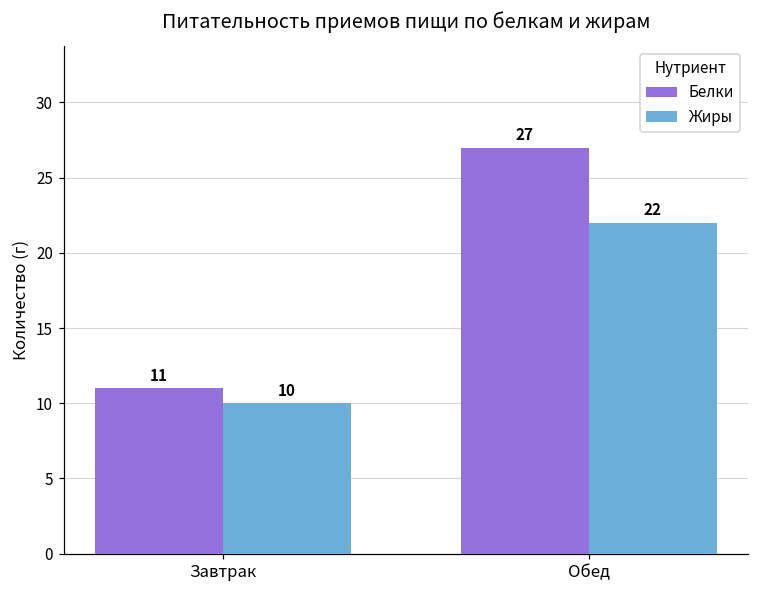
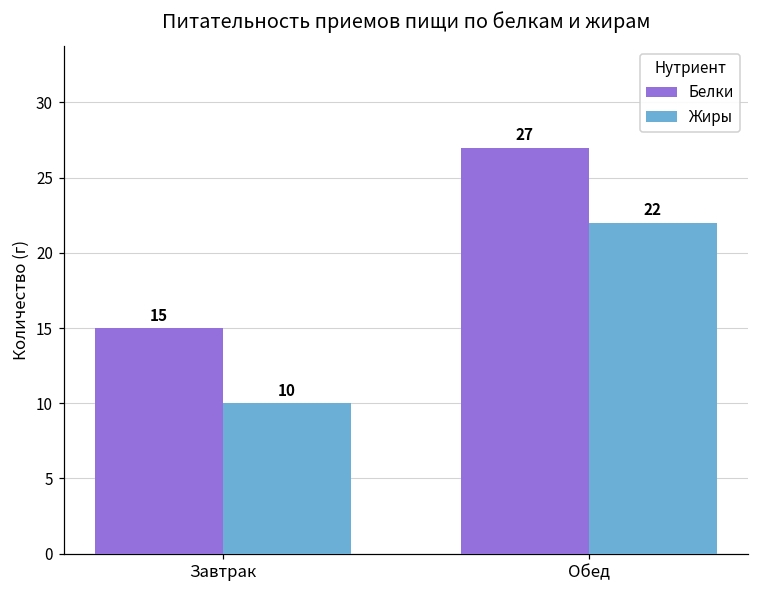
Белки, Завтрак: 11 -> 15
